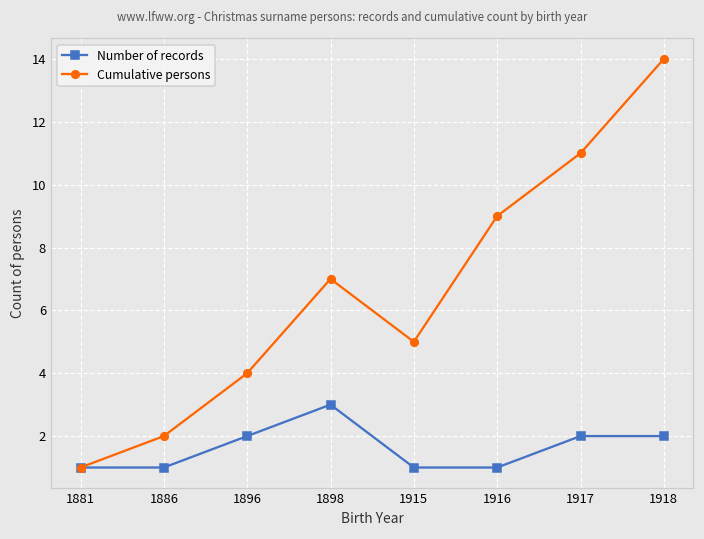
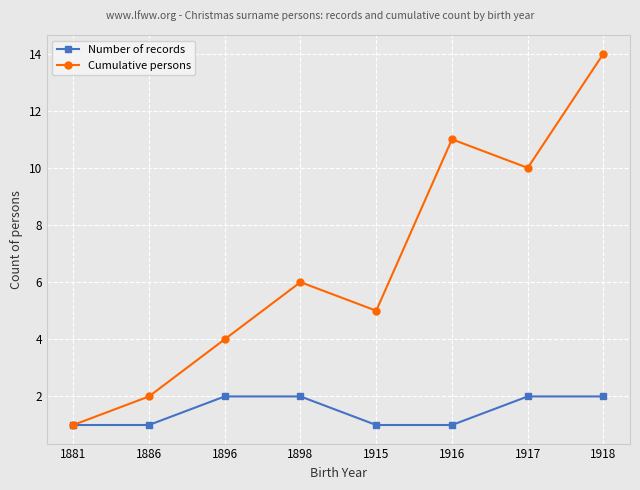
Number of records, 1898: 3 -> 2
Cumulative persons, 1898: 7 -> 6
Cumulative persons, 1916: 9 -> 11
Cumulative persons, 1917: 11 -> 10
